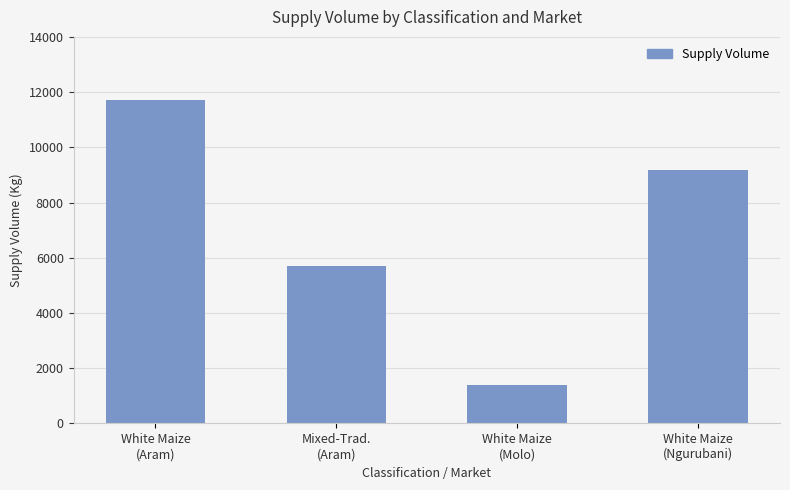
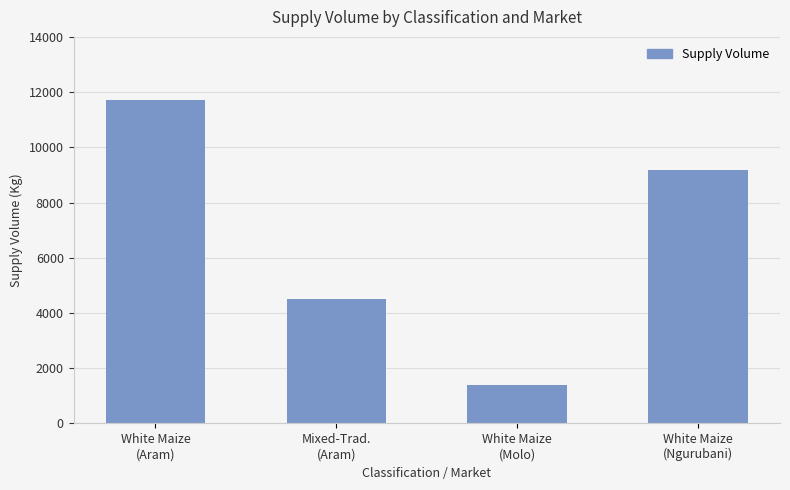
Mixed-Trad. (Aram): 5700 -> 4500
